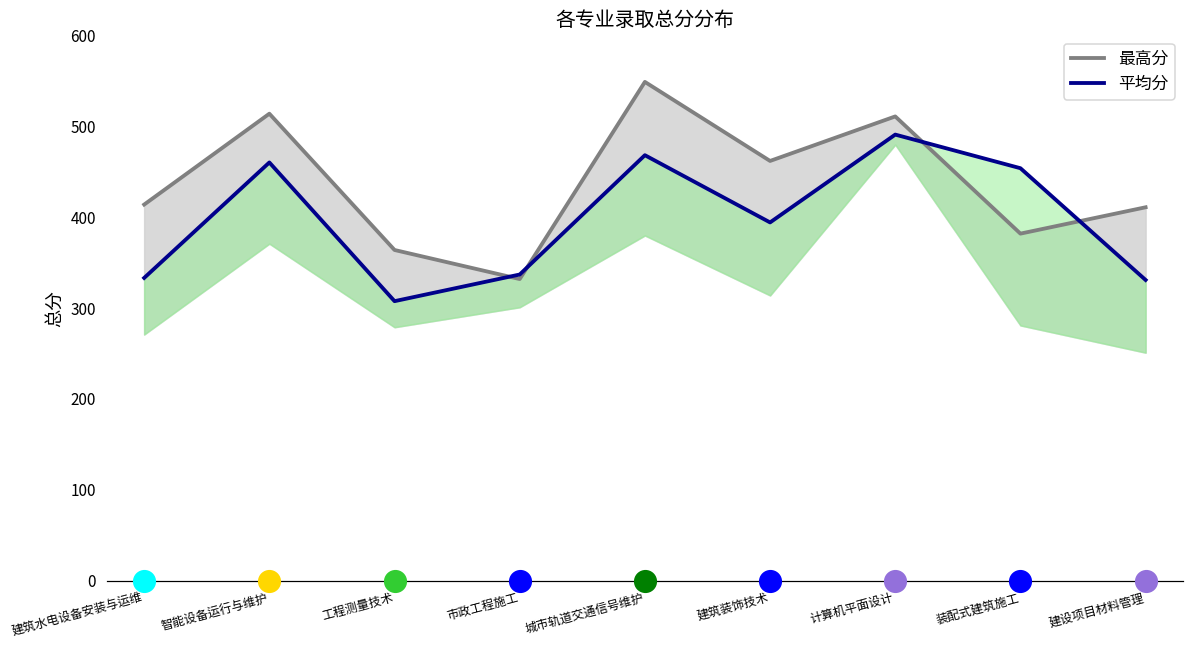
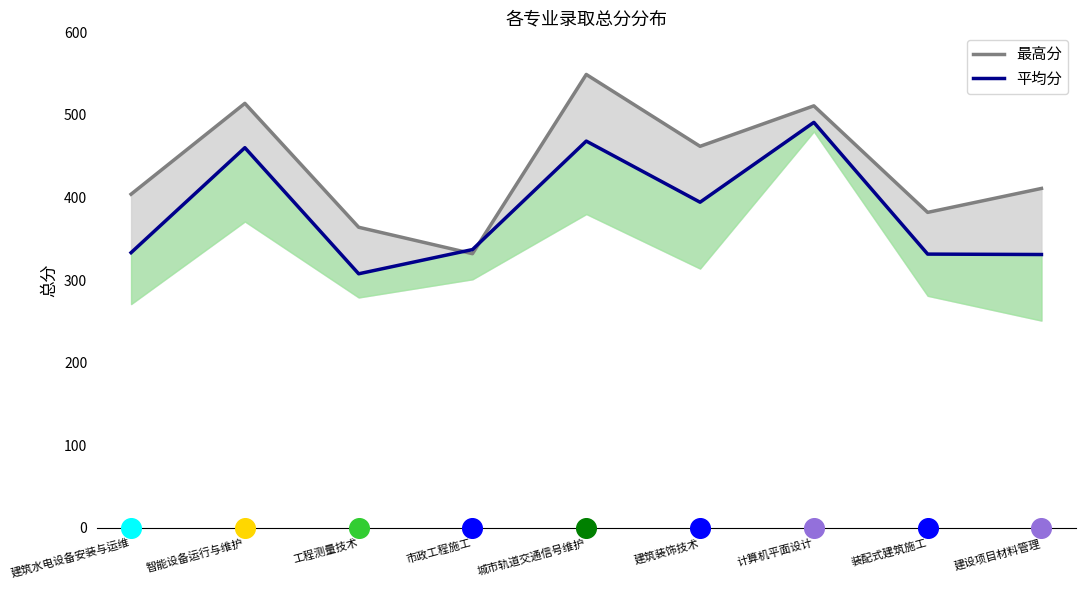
最高分, 建筑水电设备安装与运维: 410 -> 400
平均分, 装配式建筑施工: 450 -> 330
